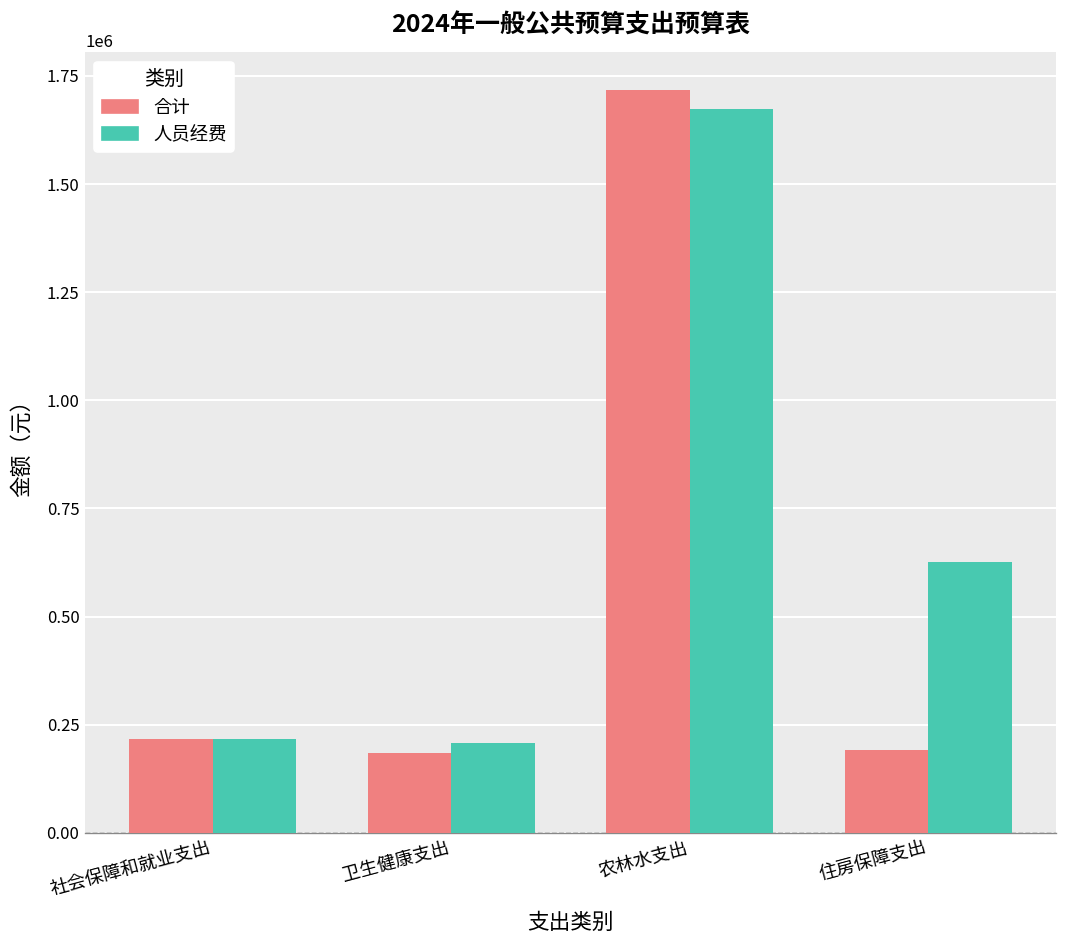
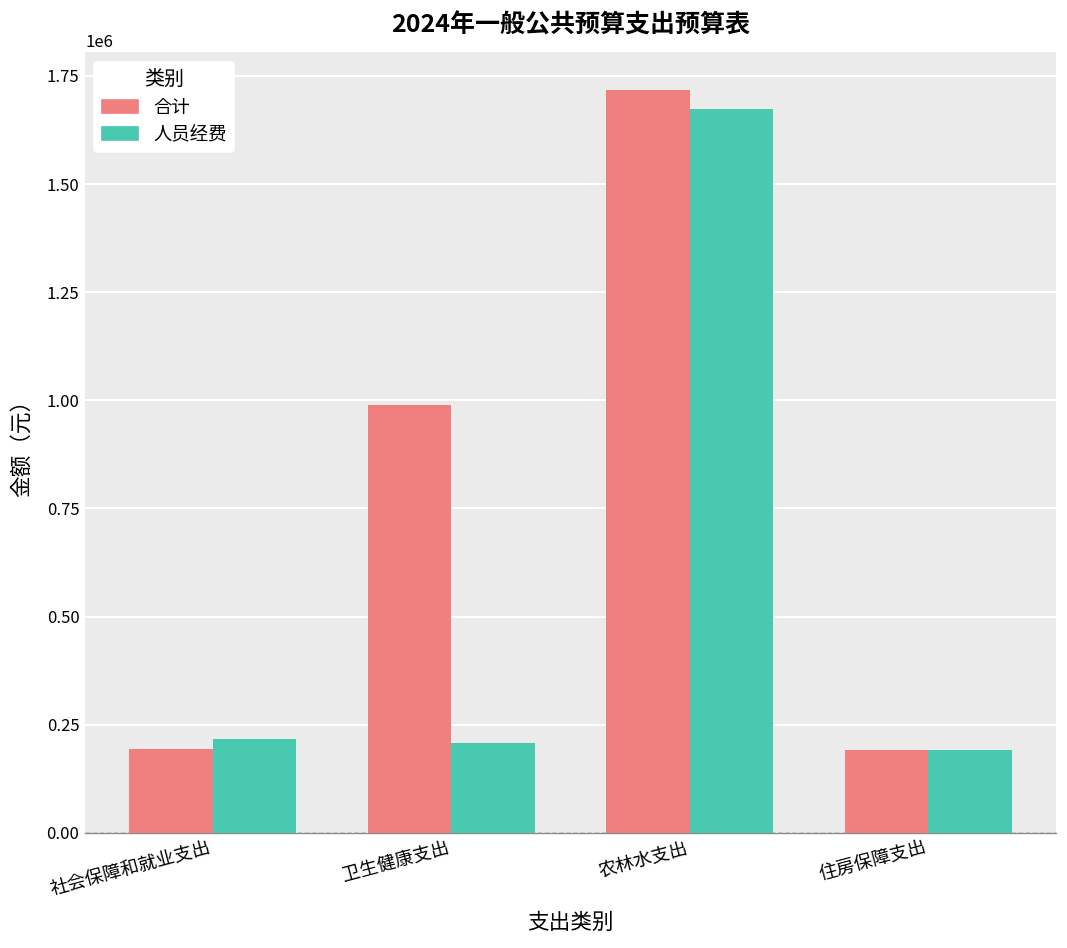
合计, 社会保障和就业支出: 220000 -> 190000
合计, 卫生健康支出: 180000 -> 990000
人员经费, 住房保障支出: 630000 -> 190000
